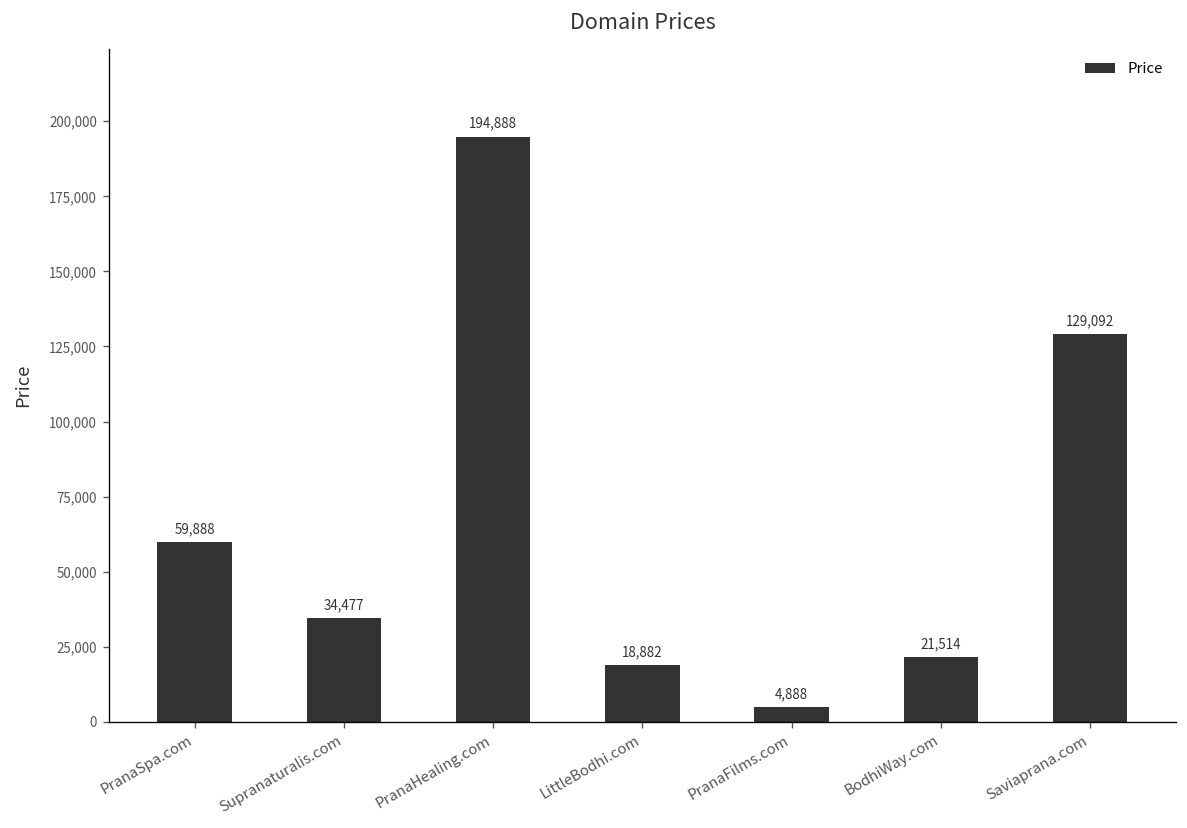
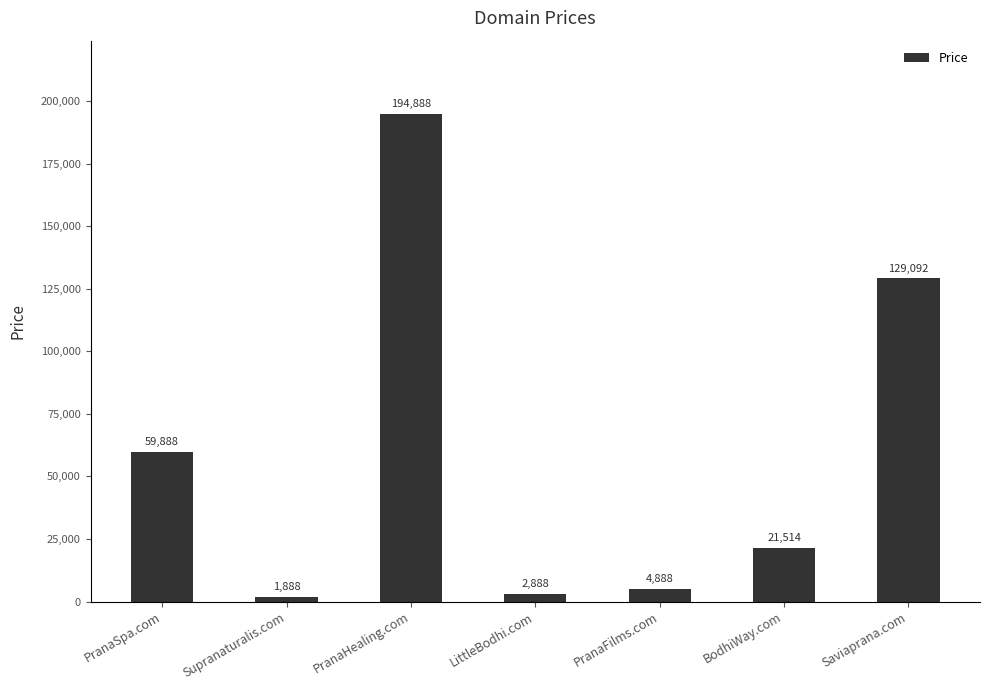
Supranaturalis.com: 34,477 -> 1,888
LittleBodhi.com: 18,882 -> 2,888
